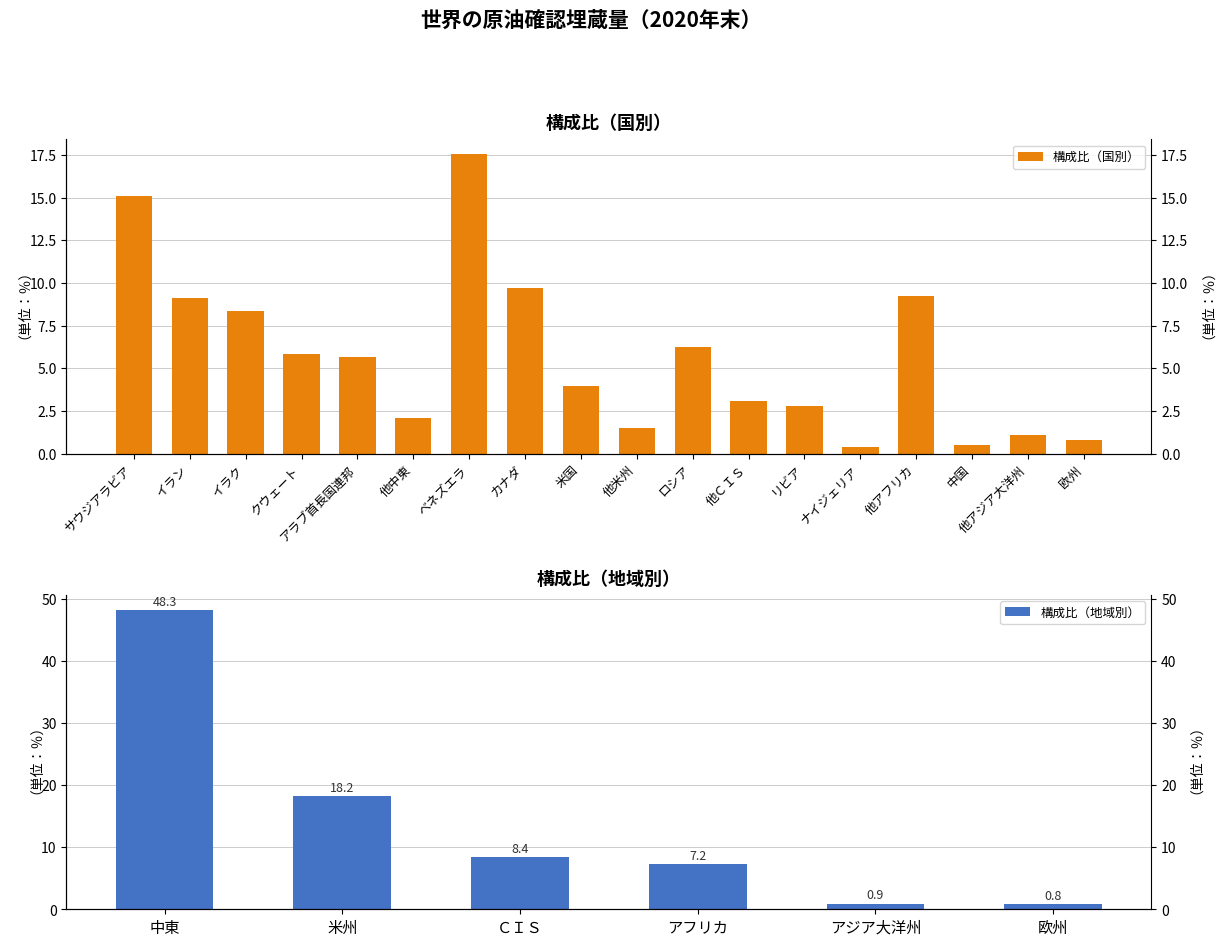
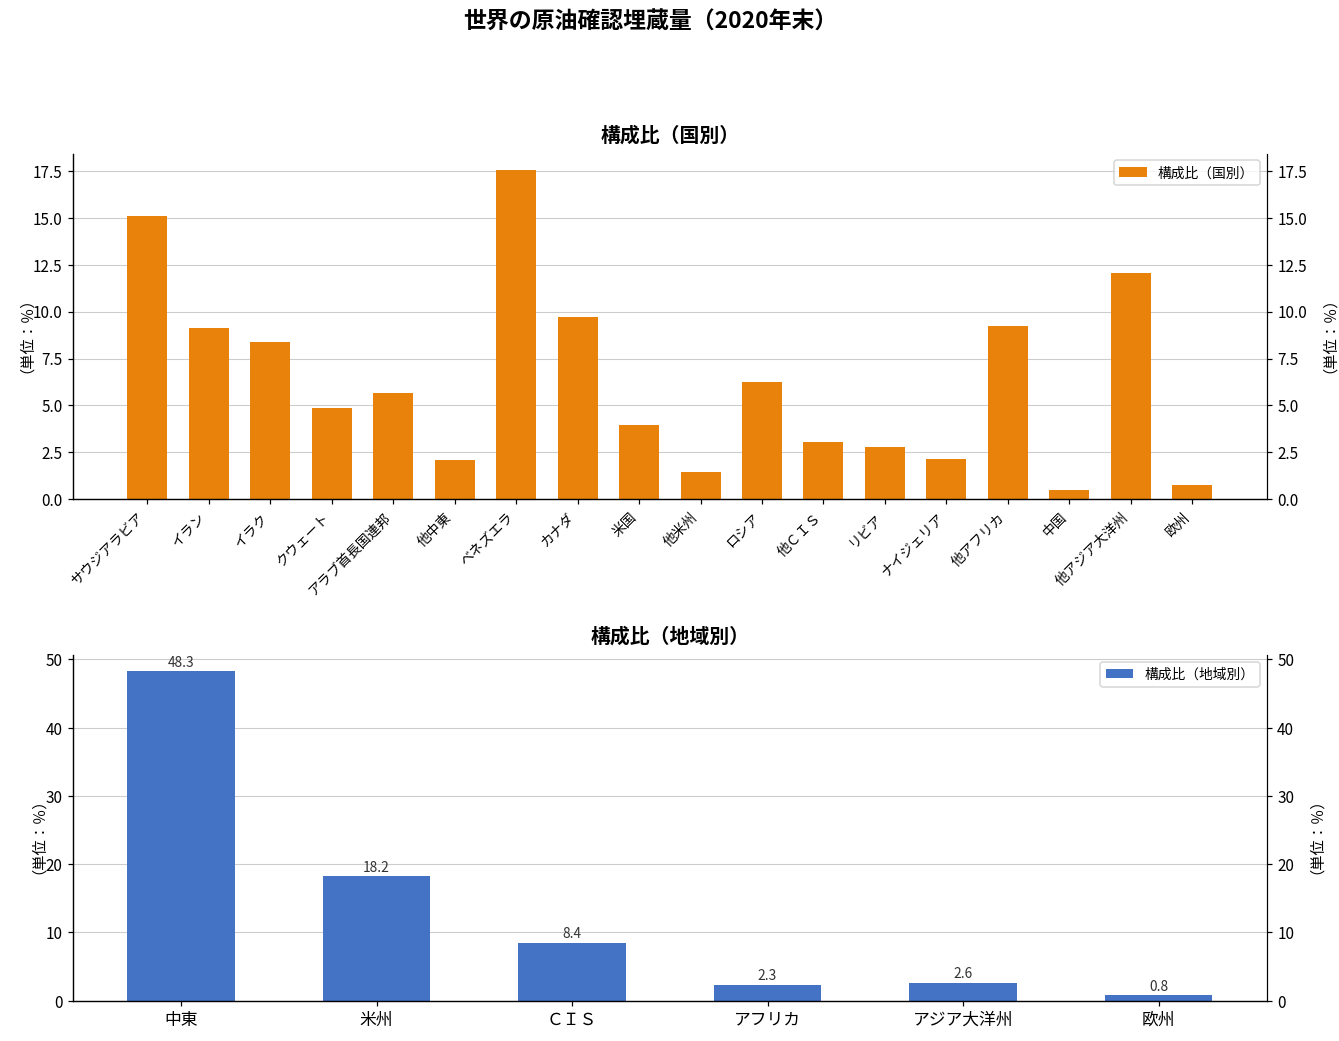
構成比（国別）, クウェート: 5.9 -> 4.9
構成比（国別）, ナイジェリア: 0.4 -> 2.1
構成比（国別）, 他アジア大洋州: 1.1 -> 12.0
構成比（地域別）, アフリカ: 7.2 -> 2.3
構成比（地域別）, アジア大洋州: 0.9 -> 2.6
